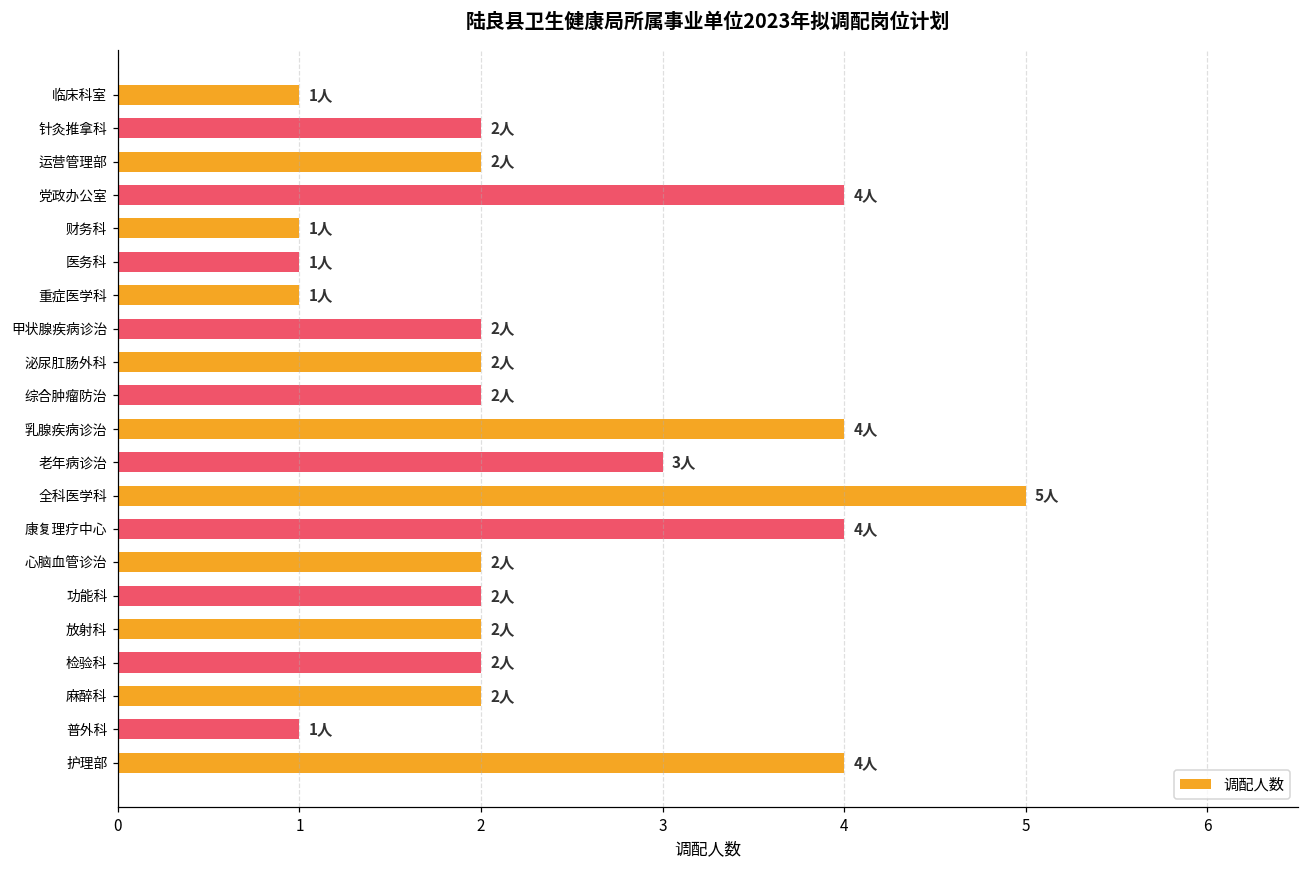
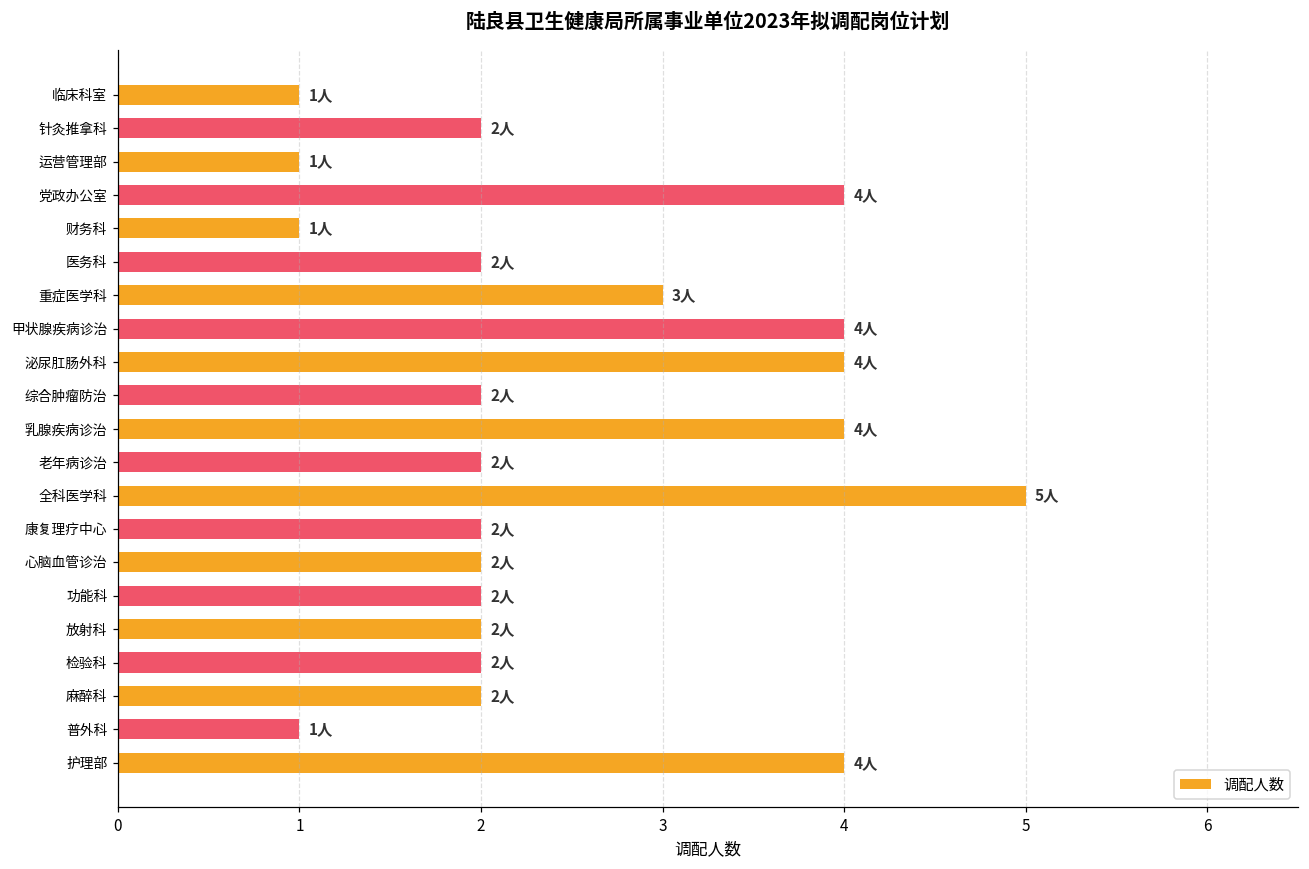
运营管理部: 2人 -> 1人
医务科: 1人 -> 2人
重症医学科: 1人 -> 3人
甲状腺疾病诊治: 2人 -> 4人
泌尿肛肠外科: 2人 -> 4人
老年病诊治: 3人 -> 2人
康复理疗中心: 4人 -> 2人
